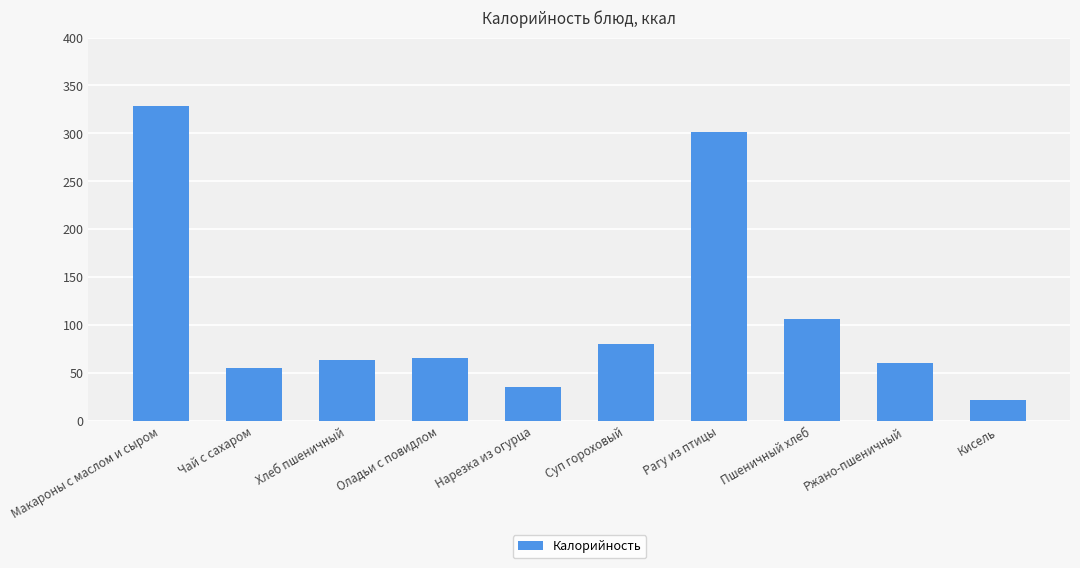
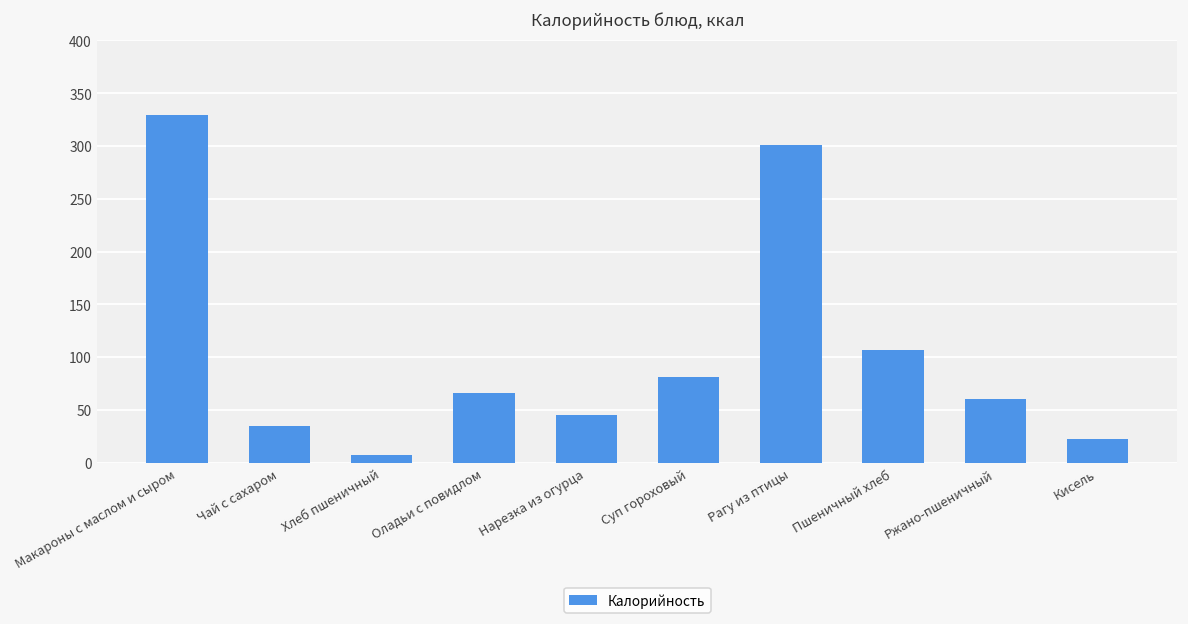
Чай с сахаром: 60 -> 40
Хлеб пшеничный: 60 -> 10
Нарезка из огурца: 40 -> 50
